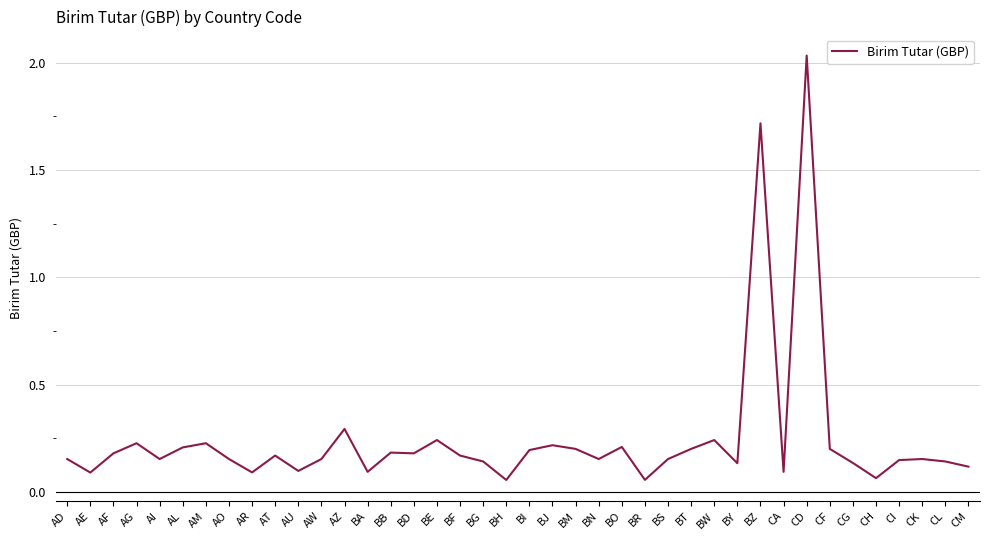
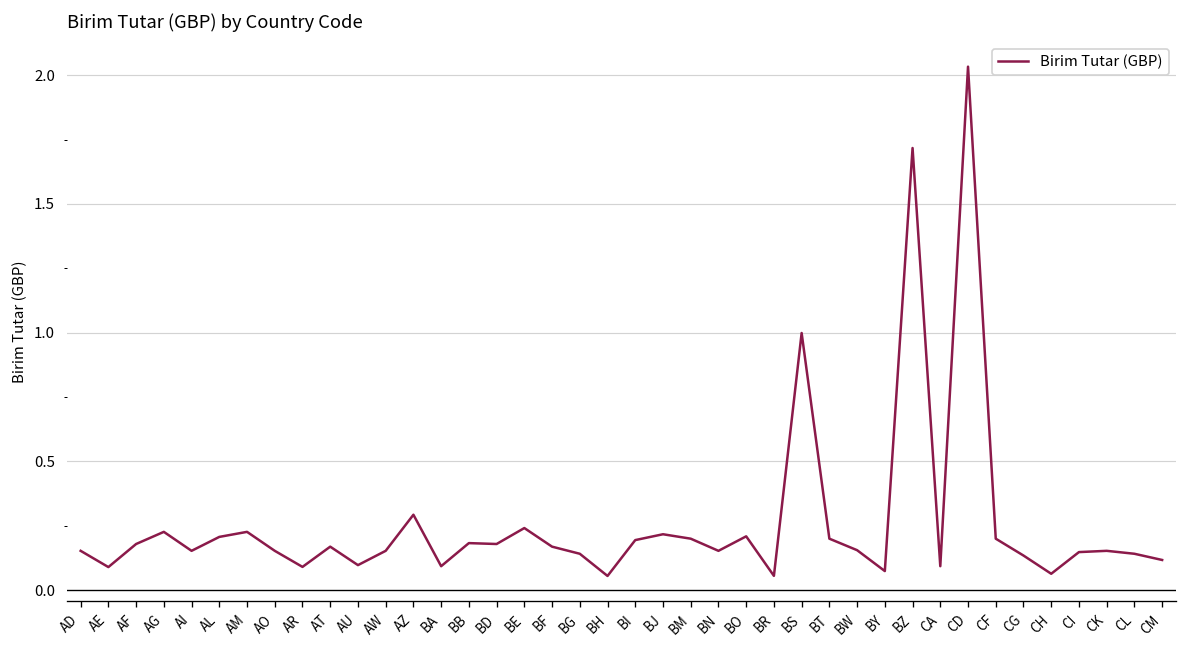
BS: 0.15 -> 1.00
BW: 0.24 -> 0.16
BY: 0.13 -> 0.07
